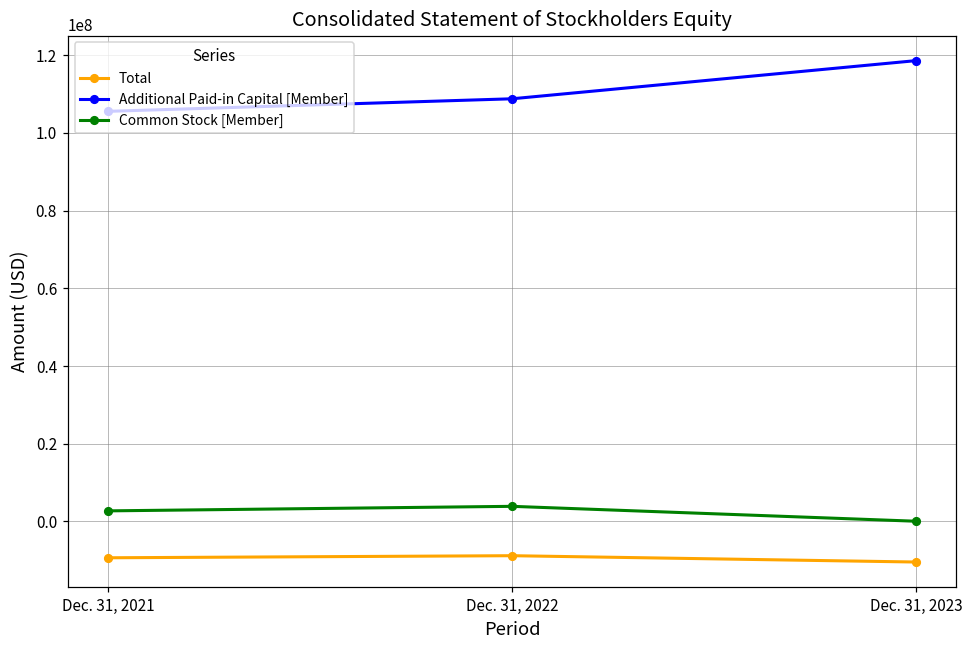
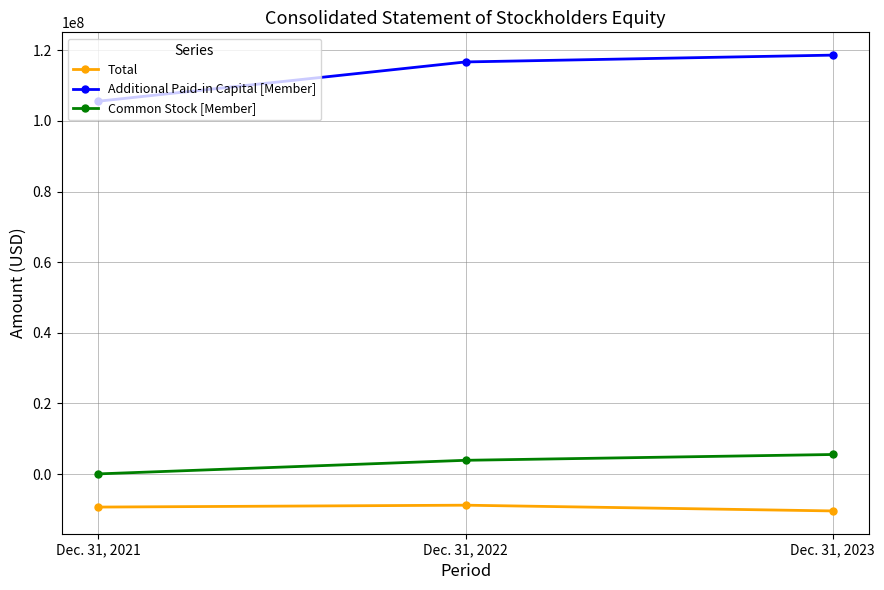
Common Stock [Member], Dec. 31, 2021: 3000000 -> 0
Additional Paid-in Capital [Member], Dec. 31, 2022: 109000000 -> 117000000
Common Stock [Member], Dec. 31, 2023: 0 -> 6000000
